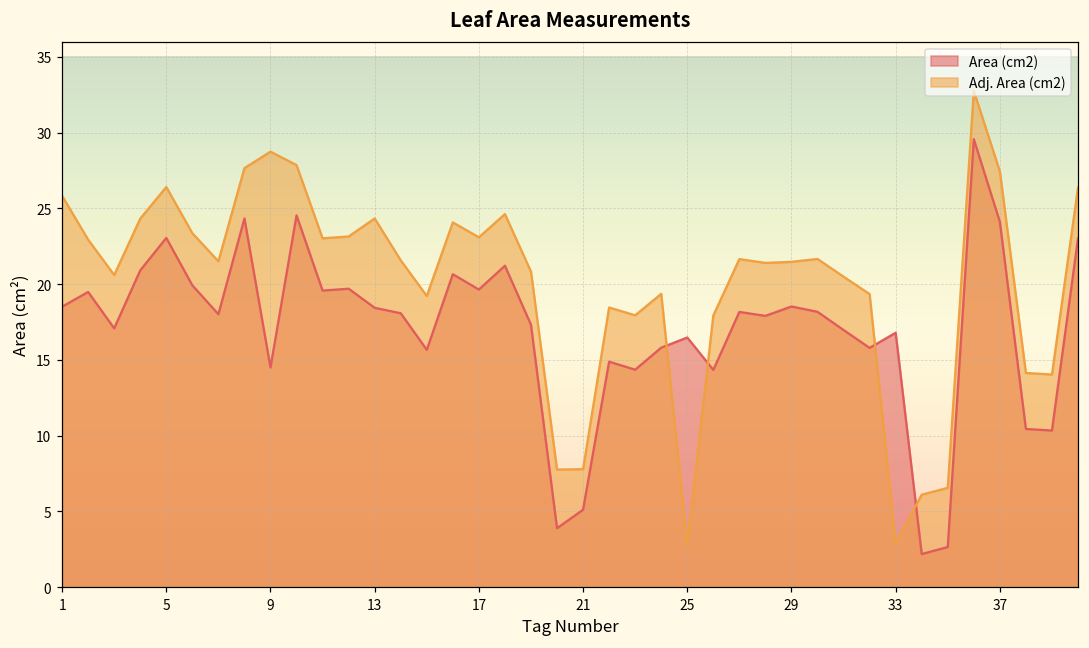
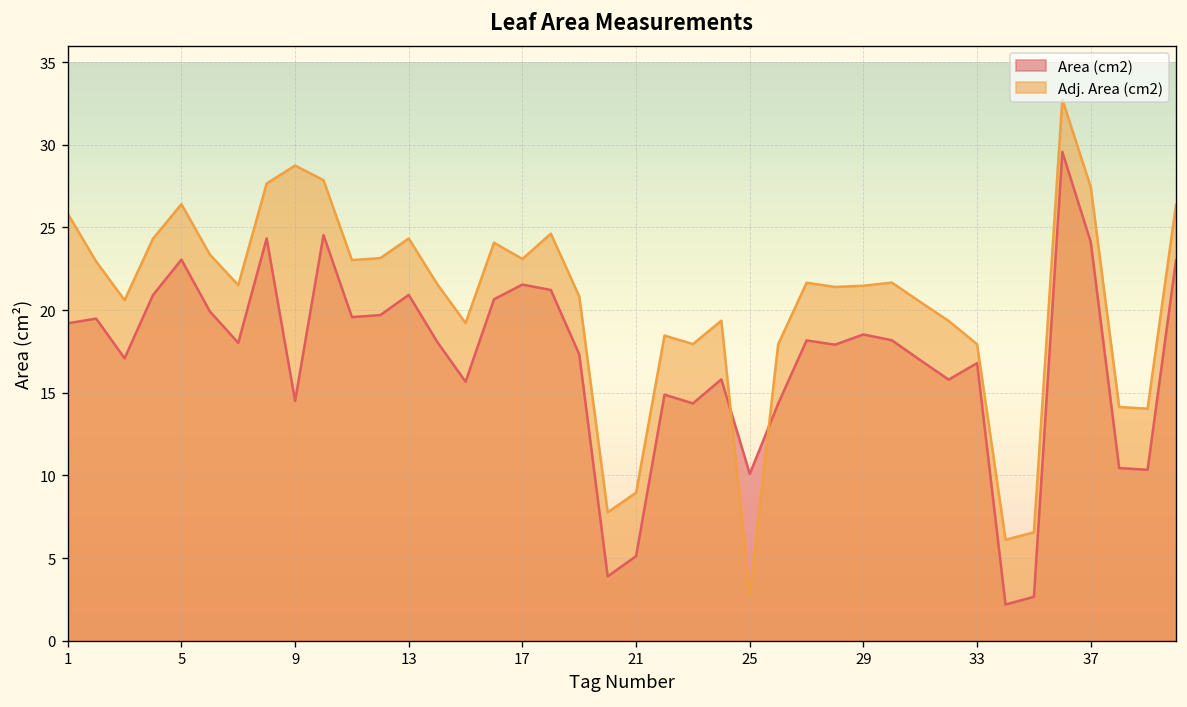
Area (cm2), 1: 18.5 -> 19.2
Area (cm2), 13: 18.4 -> 20.9
Area (cm2), 17: 19.6 -> 21.5
Adj. Area (cm2), 21: 7.8 -> 9.0
Area (cm2), 25: 16.5 -> 10.1
Adj. Area (cm2), 33: 2.9 -> 17.9
